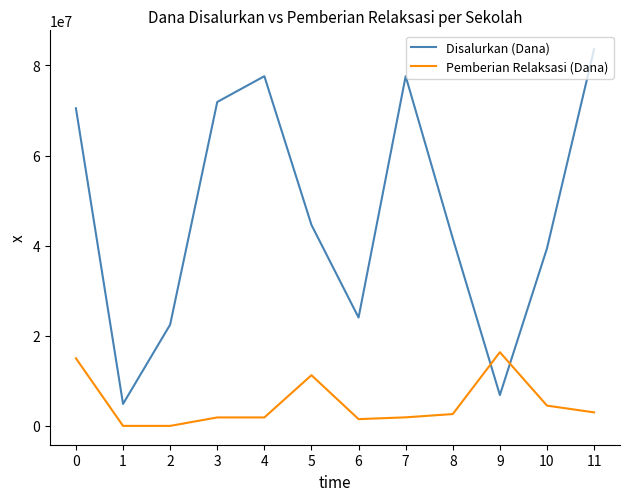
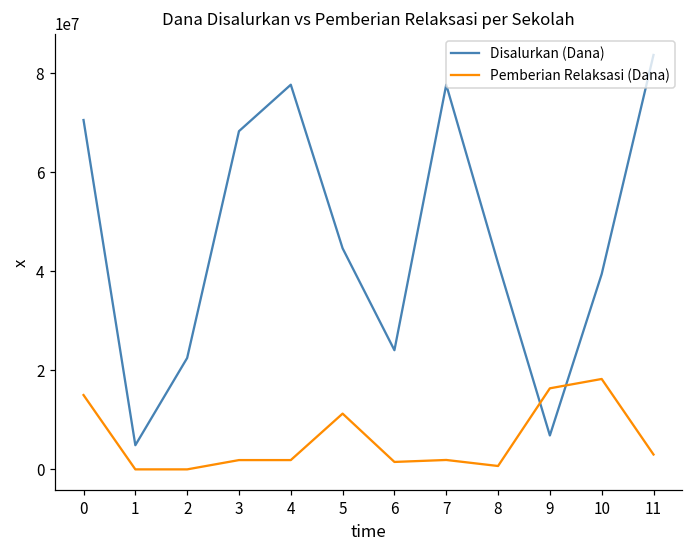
Disalurkan (Dana), 3: 72000000 -> 68000000
Pemberian Relaksasi (Dana), 8: 3000000 -> 1000000
Pemberian Relaksasi (Dana), 10: 5000000 -> 18000000
